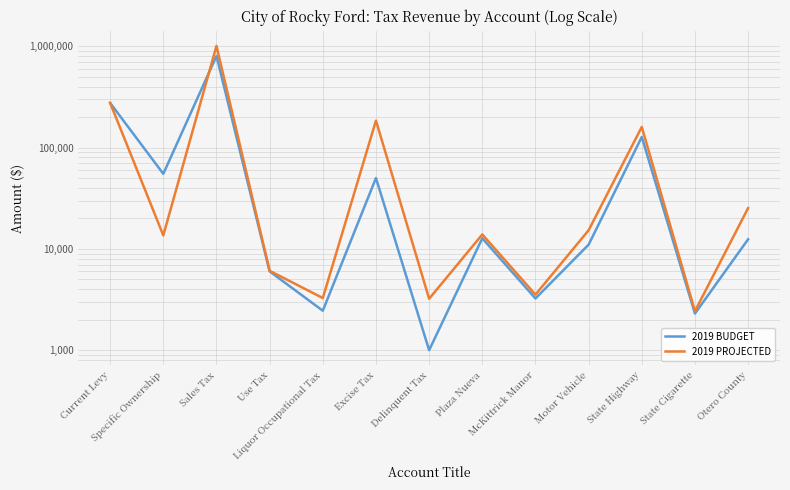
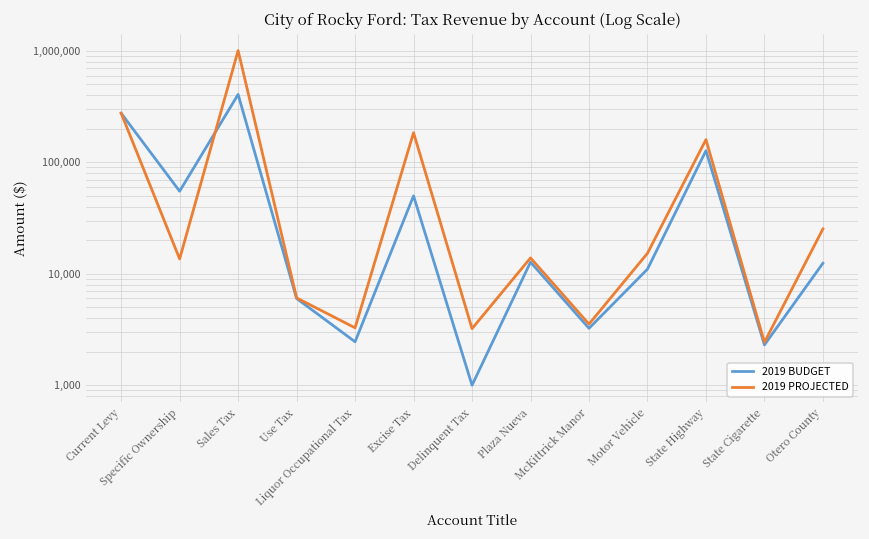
2019 BUDGET, Sales Tax: 800,000 -> 410,000
